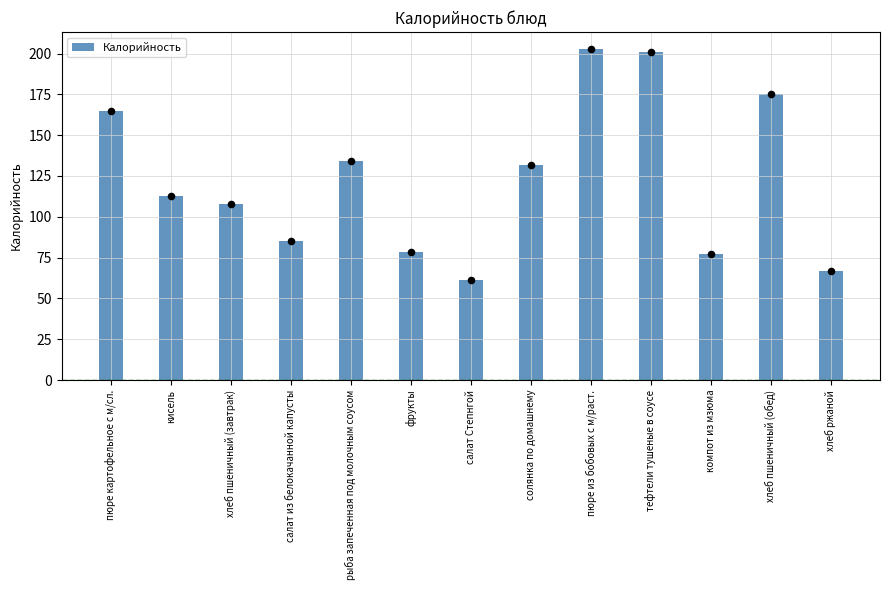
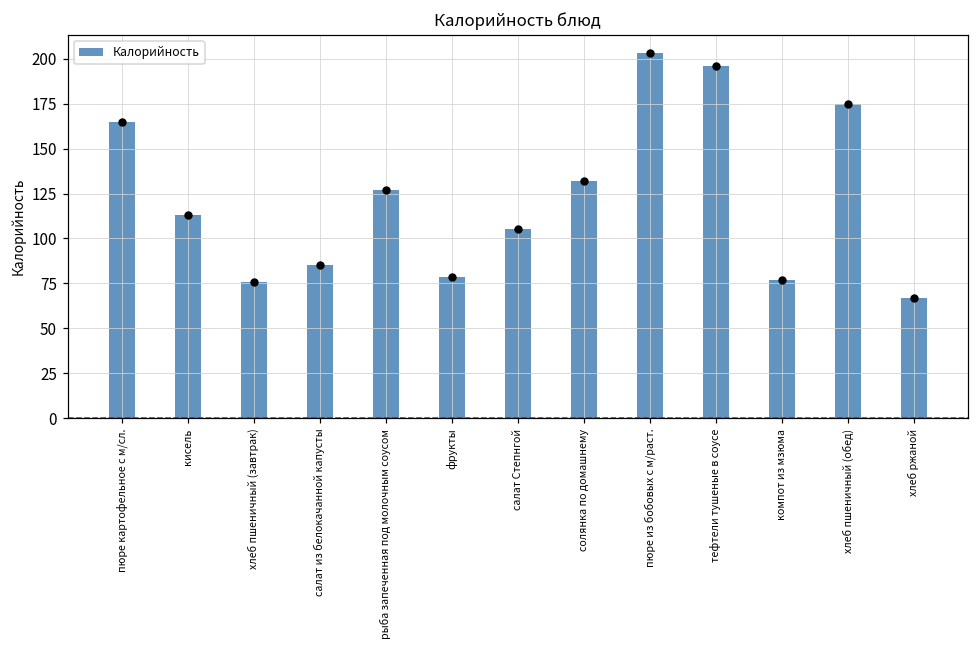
хлеб пшеничный (завтрак): 108 -> 76
рыба запеченная под молочным соусом: 134 -> 127
салат Степнгой: 61 -> 105
тефтели тушеные в соусе: 201 -> 196
